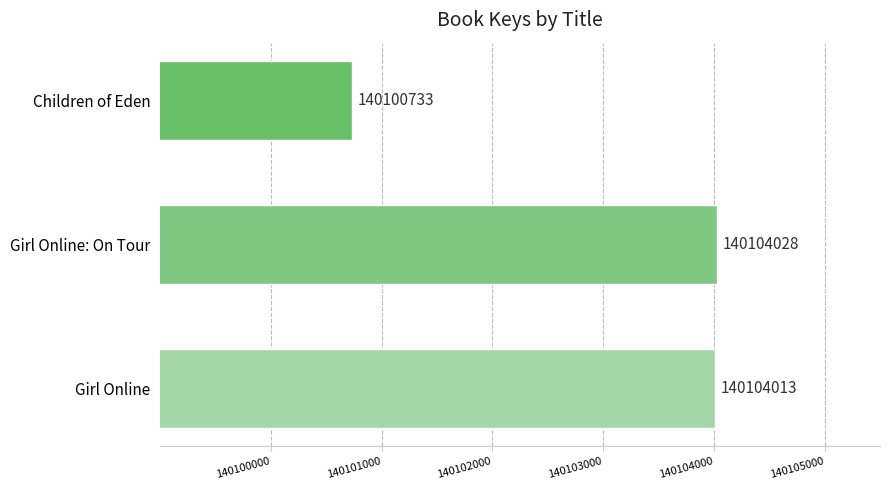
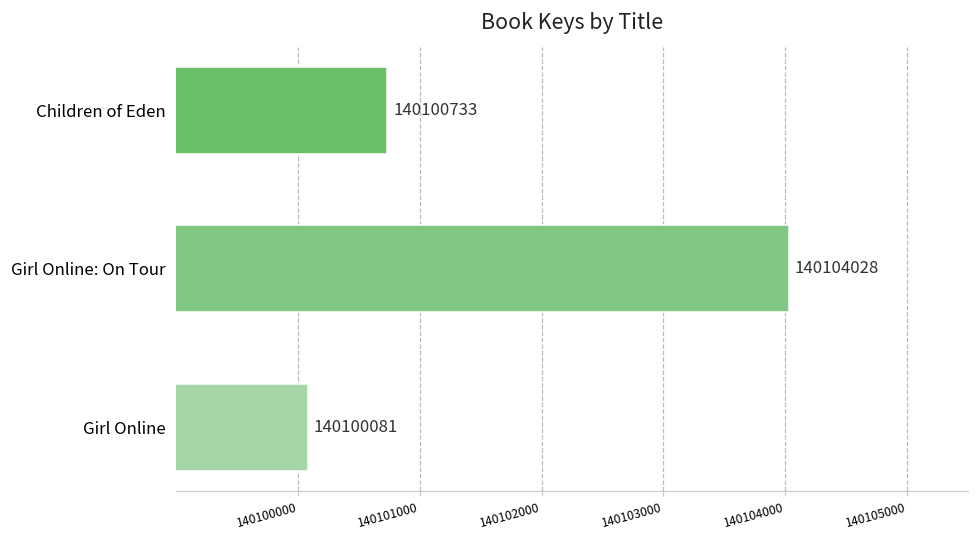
Girl Online: 140104013 -> 140100081
